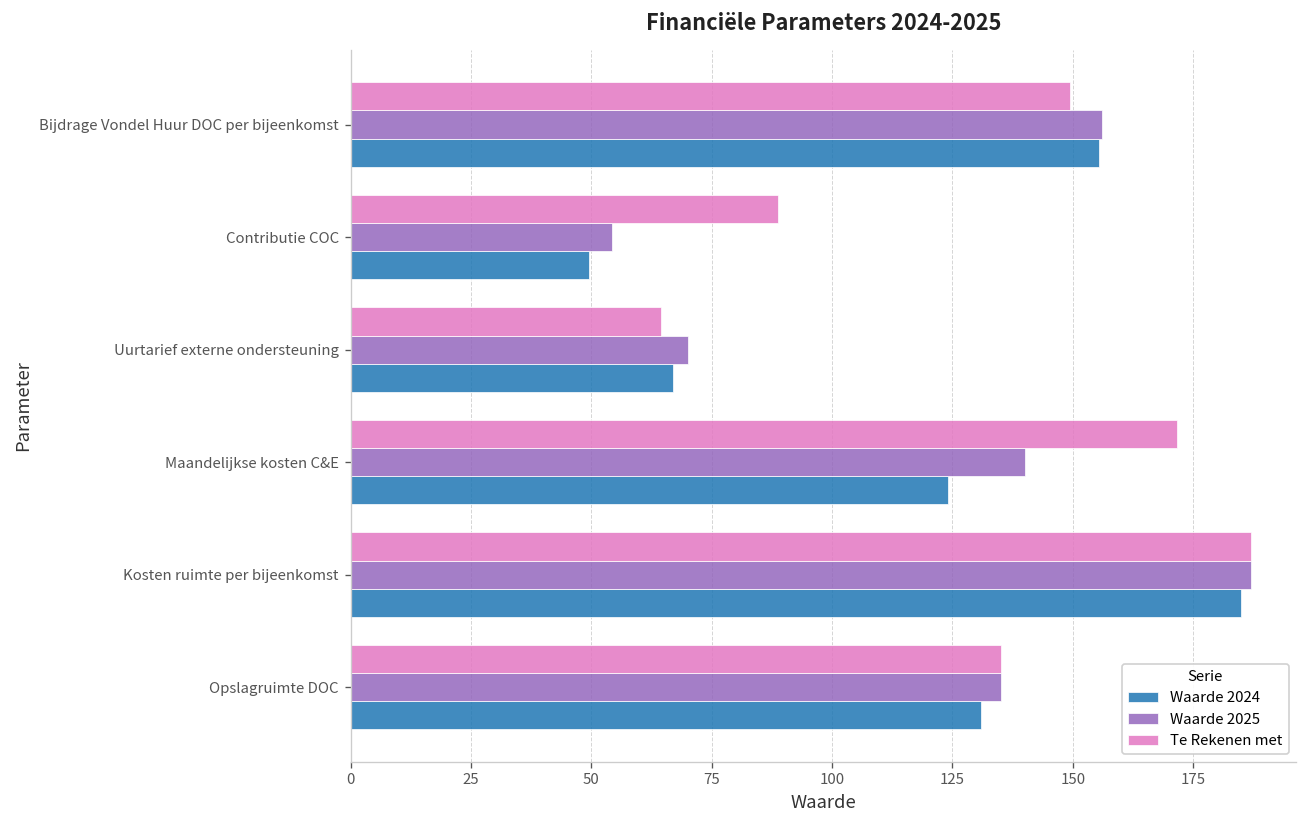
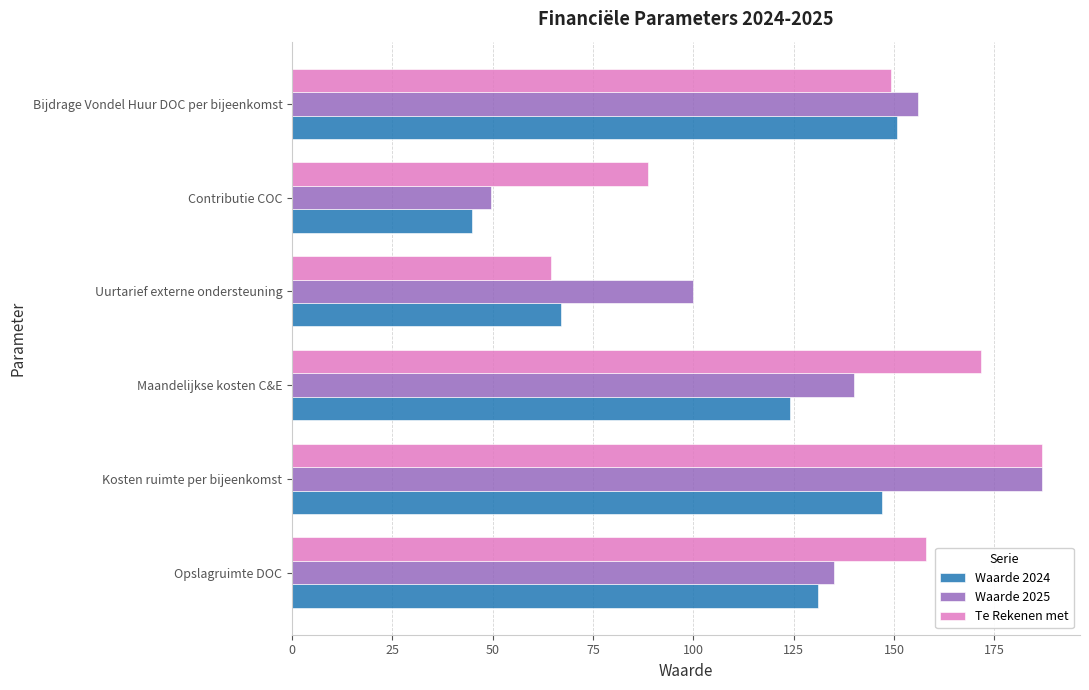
Waarde 2024, Bijdrage Vondel Huur DOC per bijeenkomst: 155 -> 151
Waarde 2025, Contributie COC: 54 -> 50
Waarde 2024, Contributie COC: 50 -> 45
Waarde 2025, Uurtarief externe ondersteuning: 70 -> 100
Waarde 2024, Kosten ruimte per bijeenkomst: 185 -> 147
Te Rekenen met, Opslagruimte DOC: 135 -> 158
